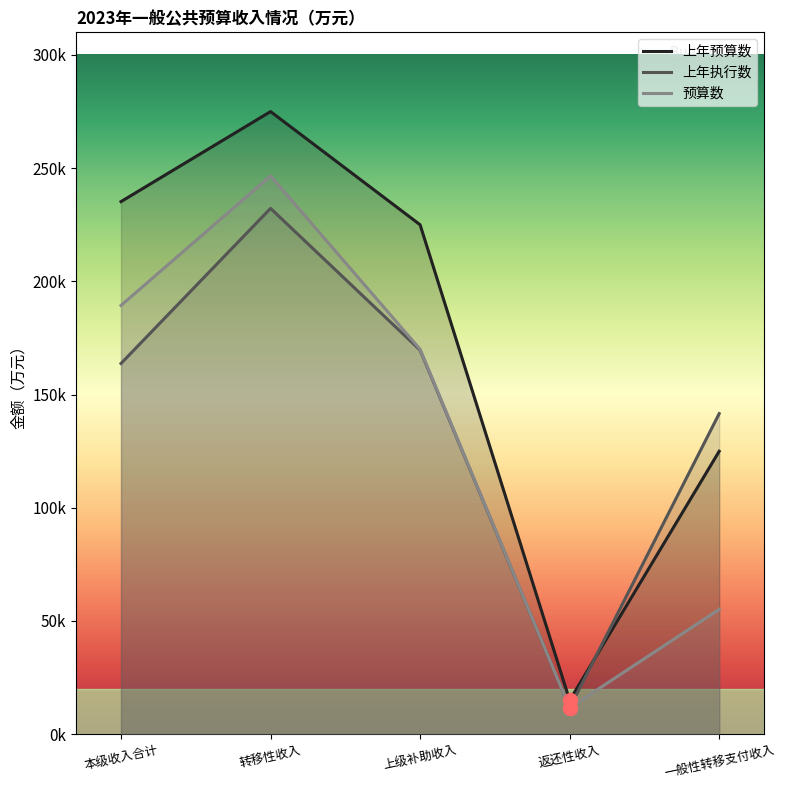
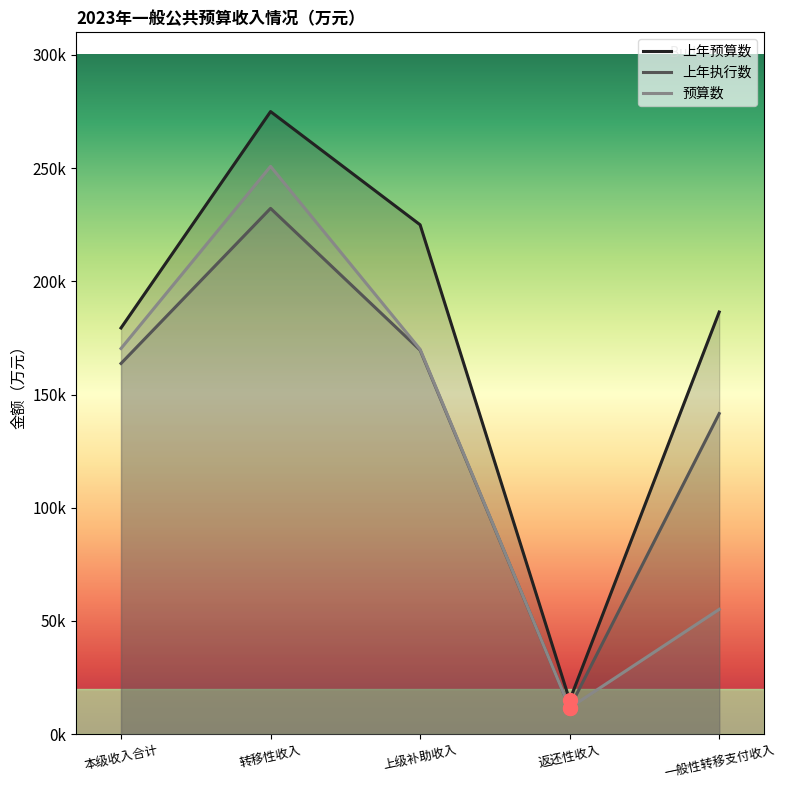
上年预算数, 本级收入合计: 235000 -> 179000
预算数, 本级收入合计: 189000 -> 170000
预算数, 转移性收入: 247000 -> 251000
上年预算数, 一般性转移支付收入: 125000 -> 186000
